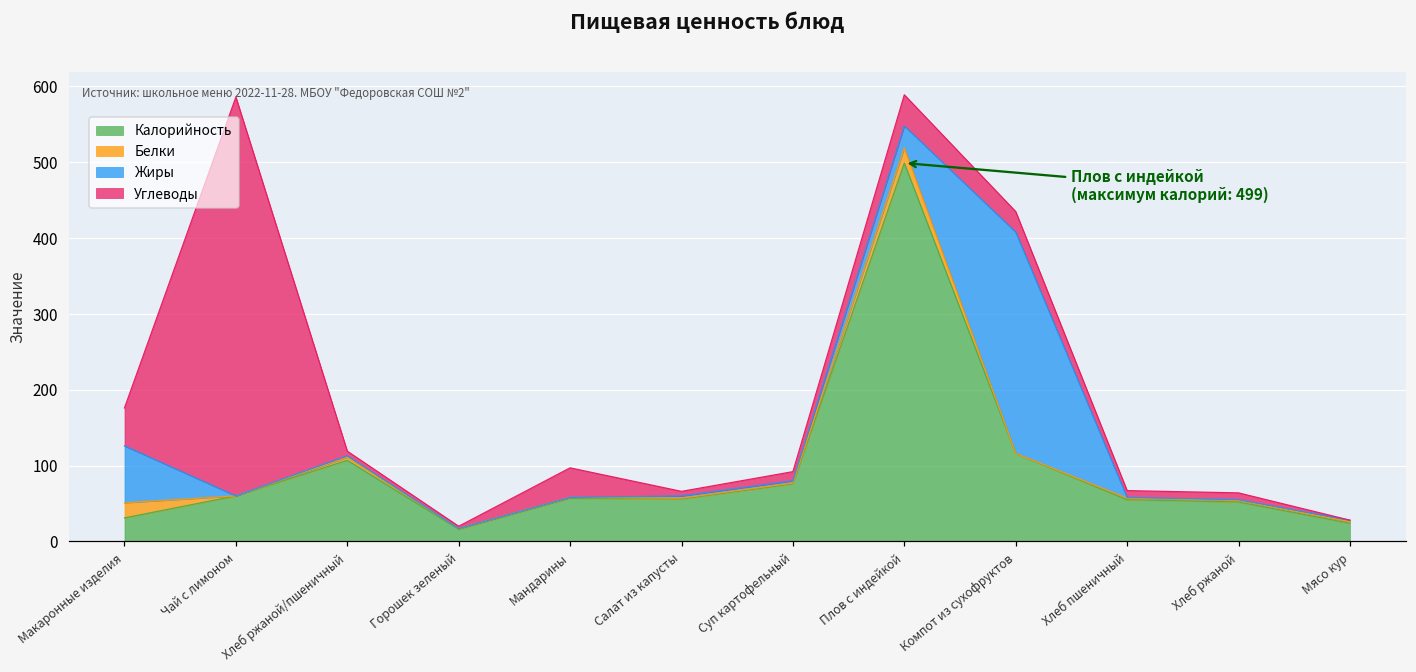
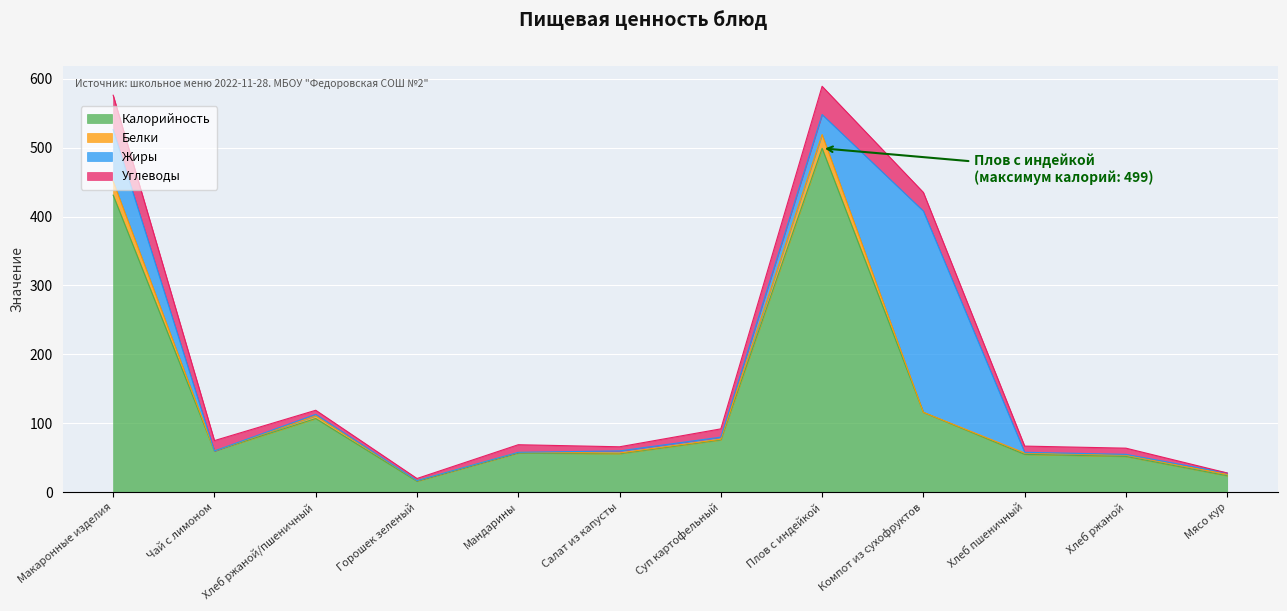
Калорийность, Макаронные изделия: 30 -> 430
Углеводы, Чай с лимоном: 530 -> 20
Углеводы, Мандарины: 40 -> 10
